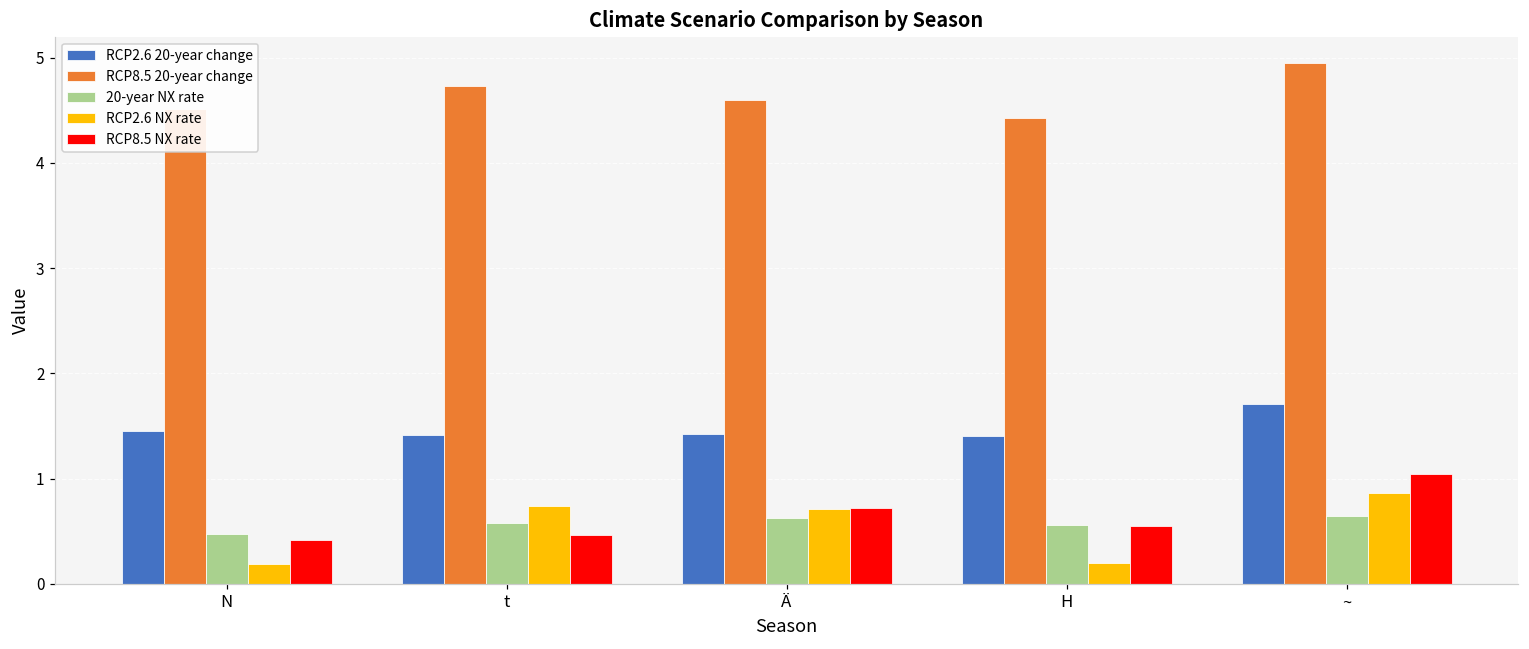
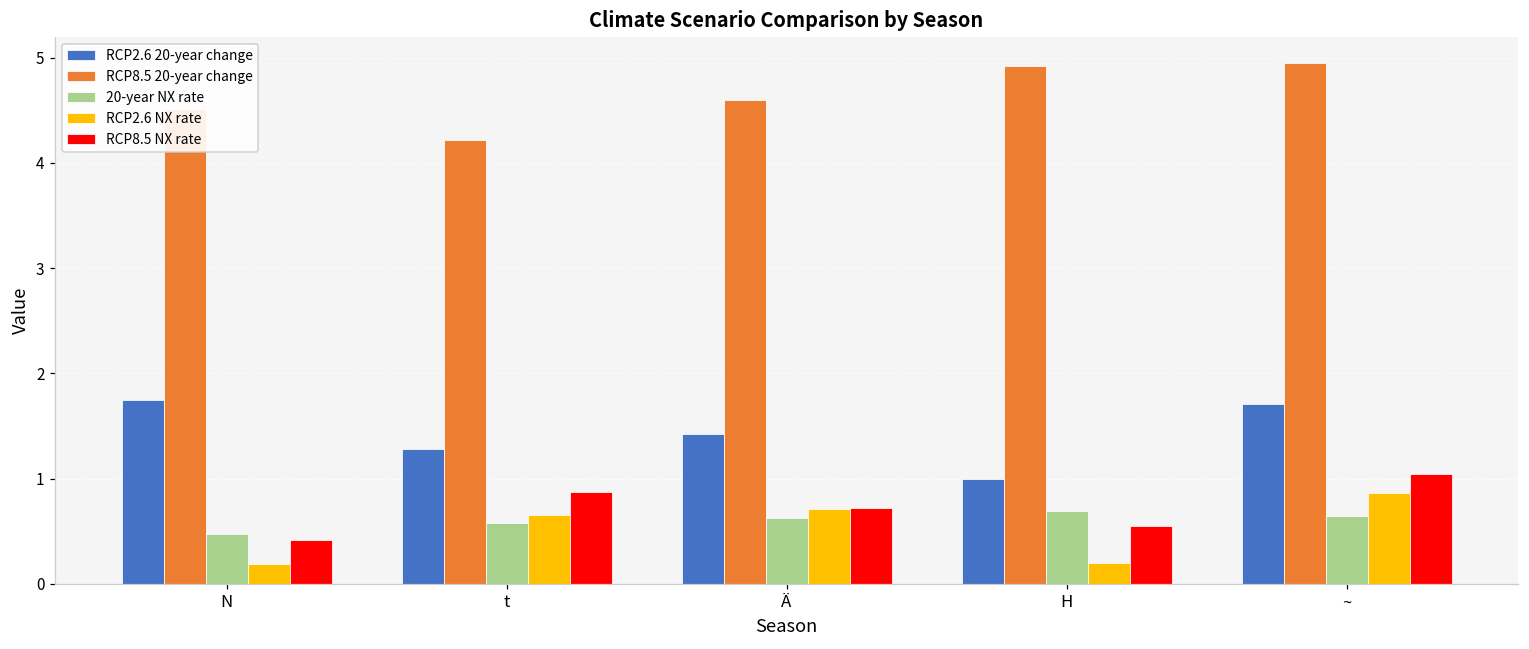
RCP2.6 20-year change, N: 1.5 -> 1.7
RCP2.6 20-year change, t: 1.4 -> 1.3
RCP8.5 20-year change, t: 4.7 -> 4.2
RCP2.6 NX rate, t: 0.74 -> 0.65
RCP8.5 NX rate, t: 0.5 -> 0.9
RCP2.6 20-year change, H: 1.4 -> 1.0
RCP8.5 20-year change, H: 4.4 -> 4.9
20-year NX rate, H: 0.6 -> 0.7
